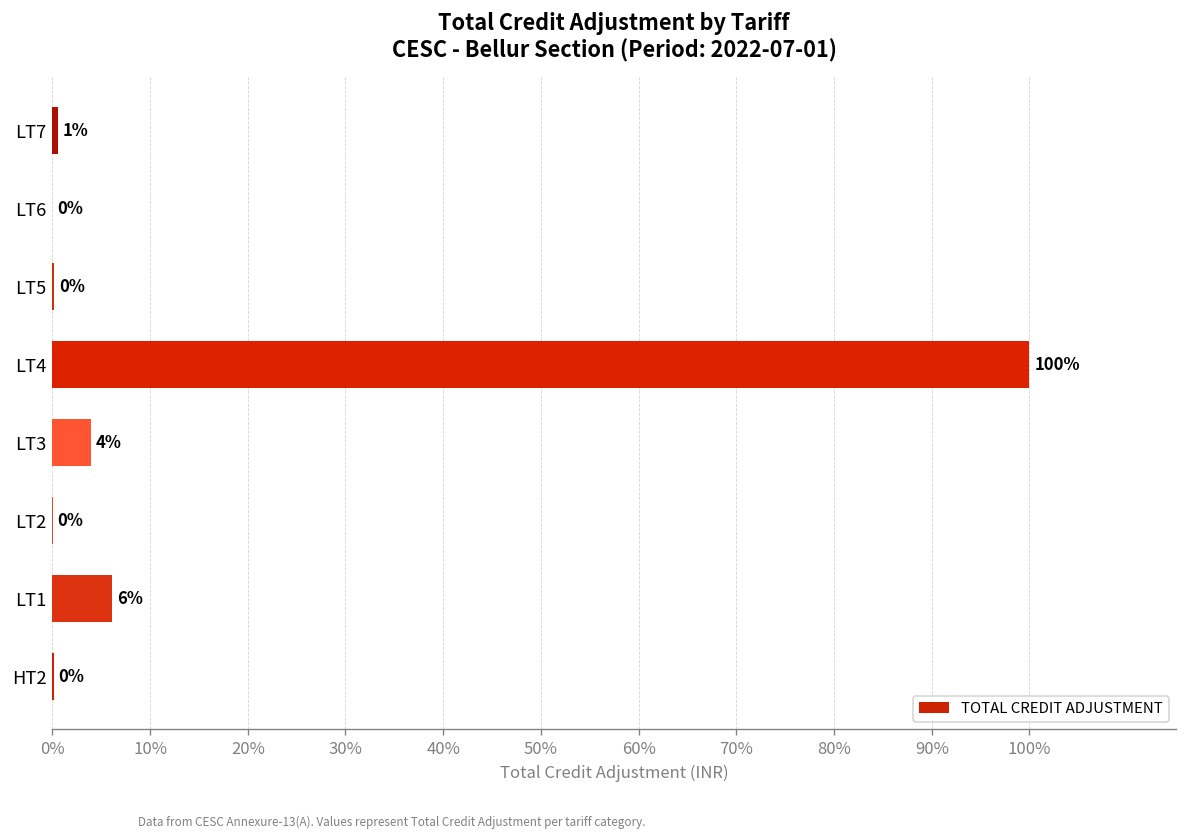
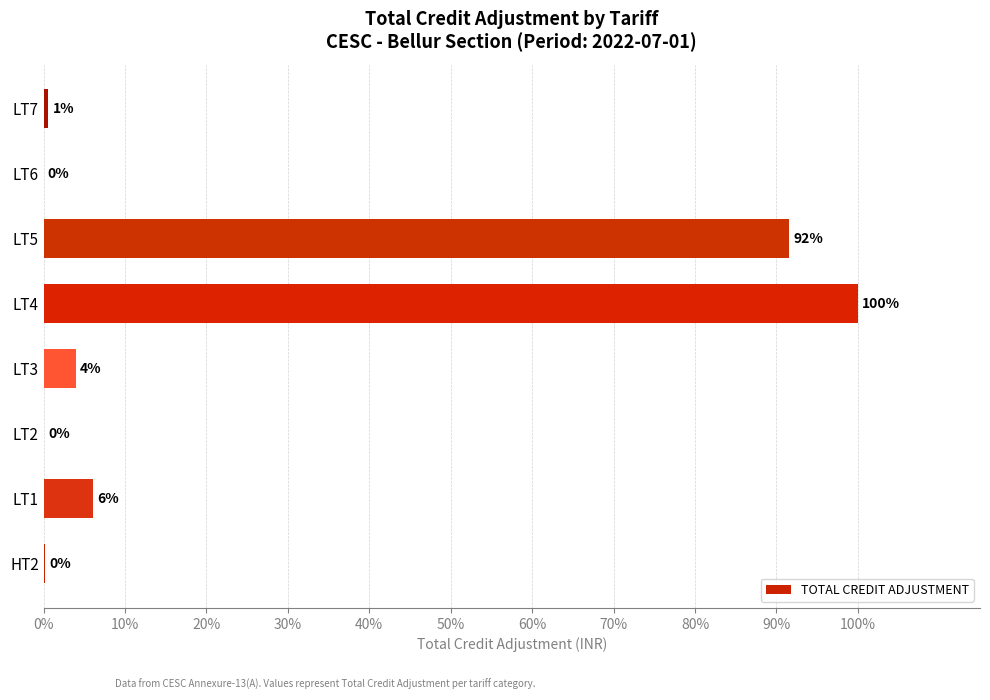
LT5: 0% -> 92%
